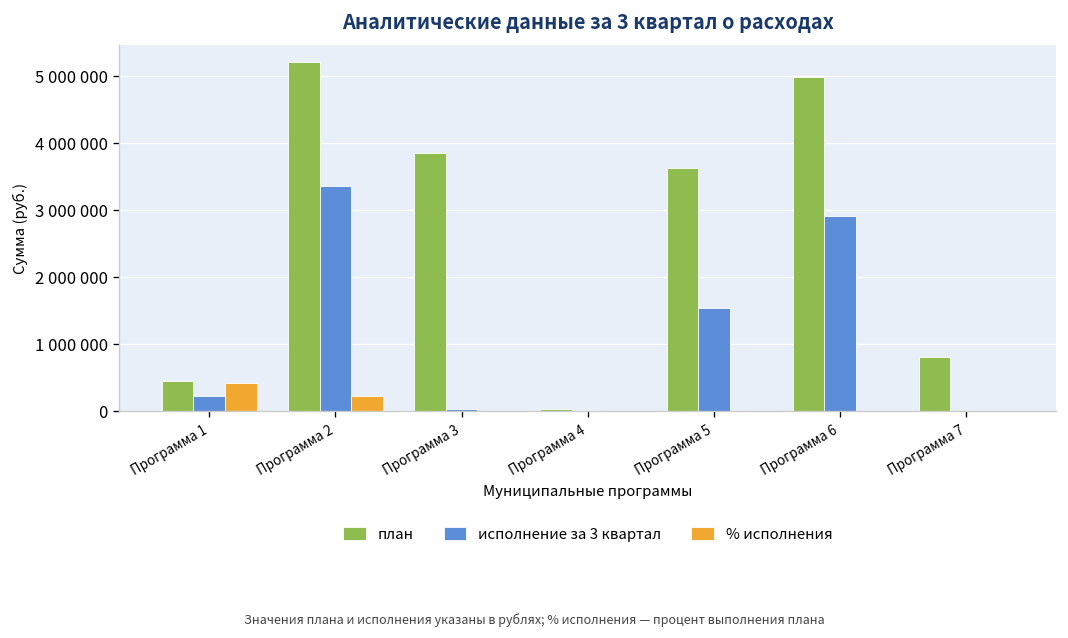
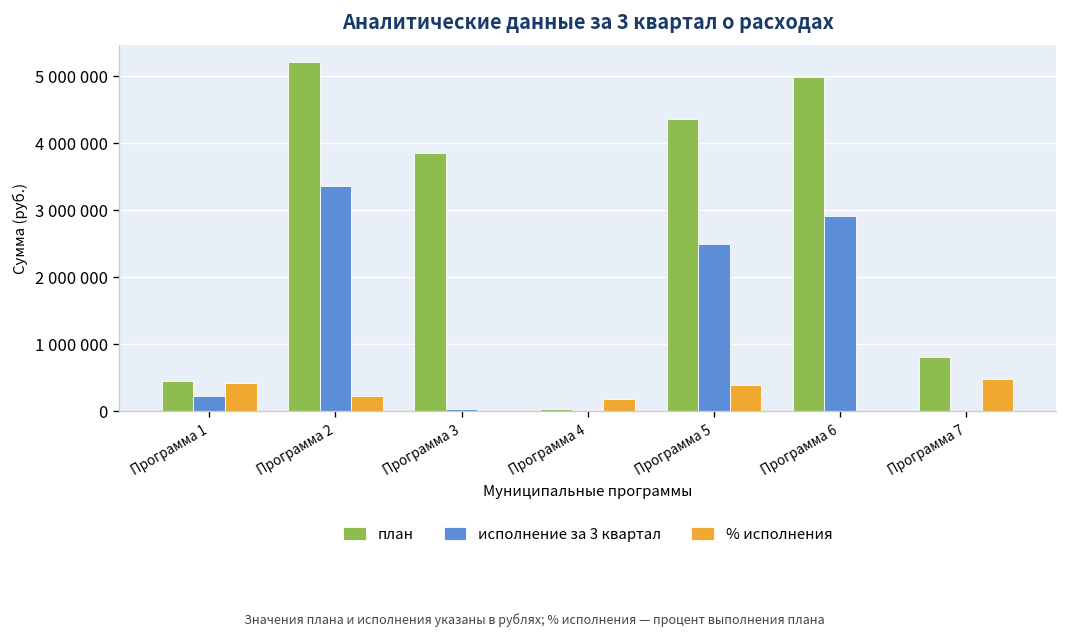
% исполнения, Программа 4: 0 -> 200000
план, Программа 5: 3600000 -> 4400000
исполнение за 3 квартал, Программа 5: 1500000 -> 2500000
% исполнения, Программа 5: 0 -> 400000
% исполнения, Программа 7: 0 -> 500000
